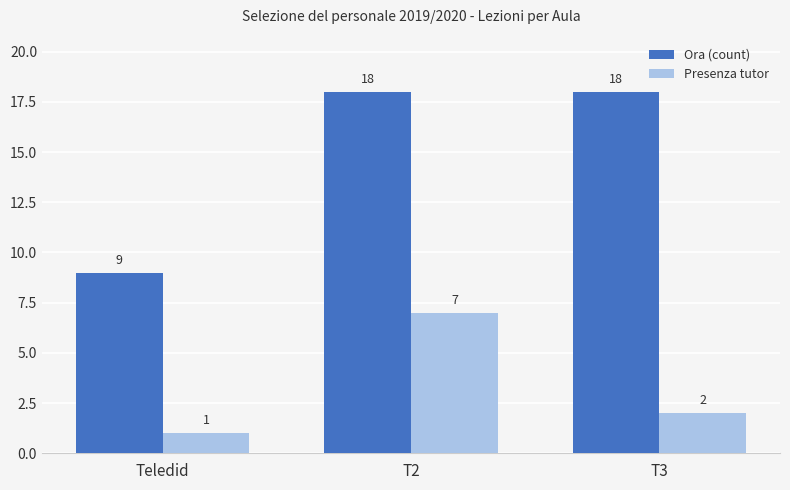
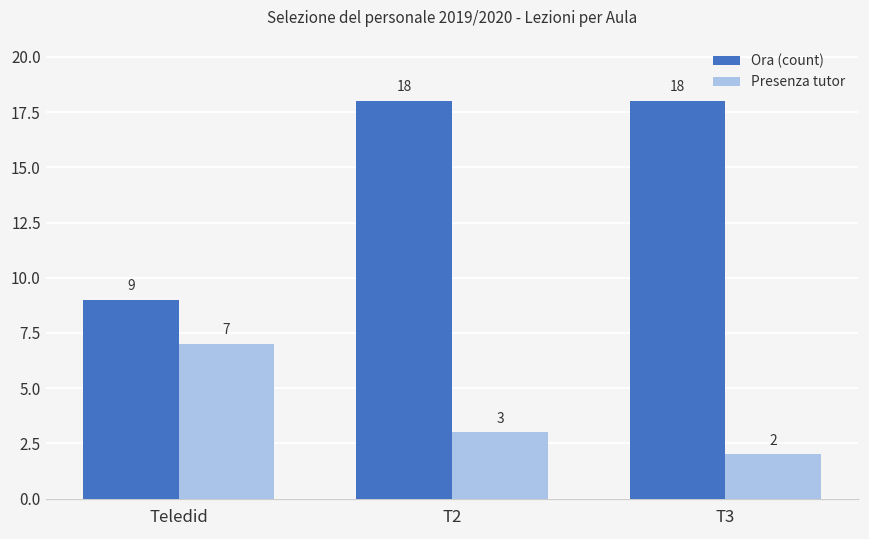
Presenza tutor, Teledid: 1 -> 7
Presenza tutor, T2: 7 -> 3
